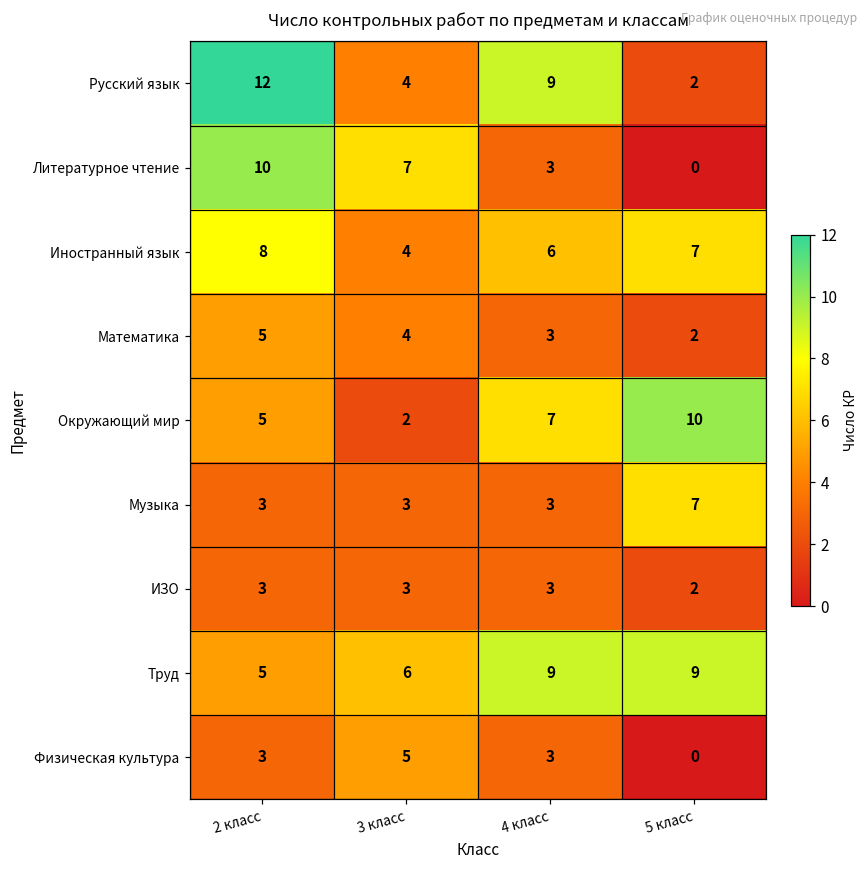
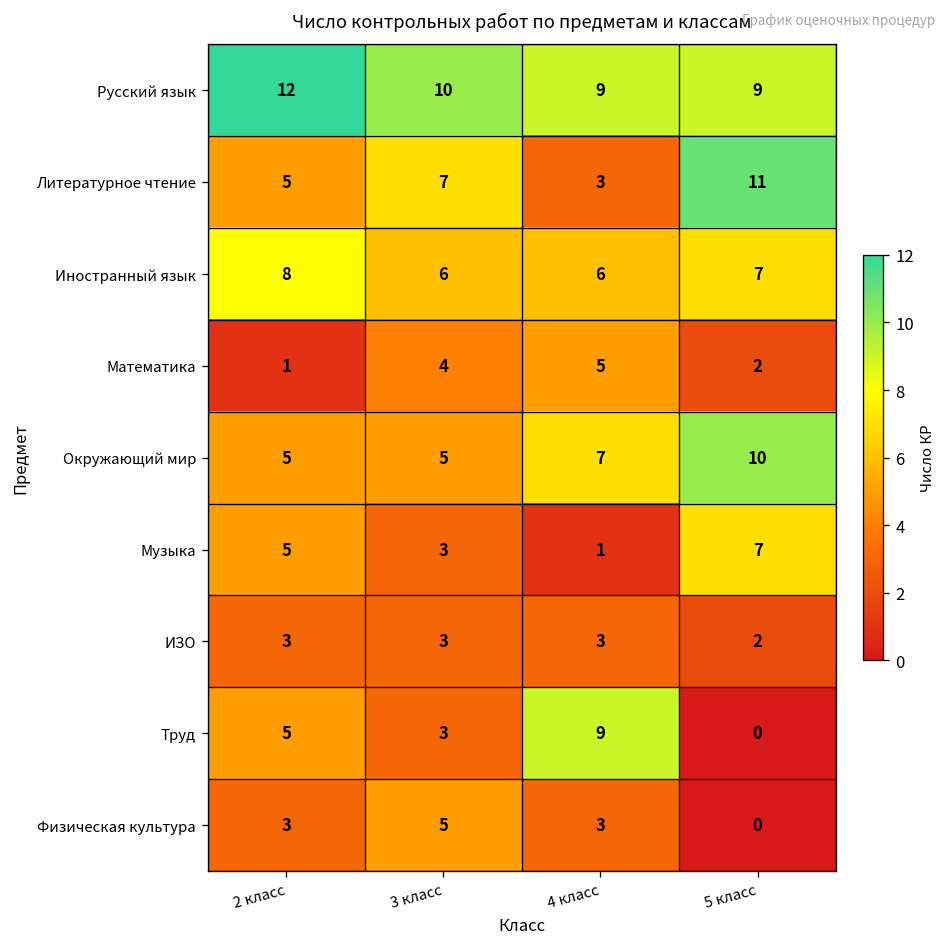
Русский язык, 3 класс: 4 -> 10
Русский язык, 5 класс: 2 -> 9
Литературное чтение, 2 класс: 10 -> 5
Литературное чтение, 5 класс: 0 -> 11
Иностранный язык, 3 класс: 4 -> 6
Математика, 2 класс: 5 -> 1
Математика, 4 класс: 3 -> 5
Окружающий мир, 3 класс: 2 -> 5
Музыка, 2 класс: 3 -> 5
Музыка, 4 класс: 3 -> 1
Труд, 3 класс: 6 -> 3
Труд, 5 класс: 9 -> 0
